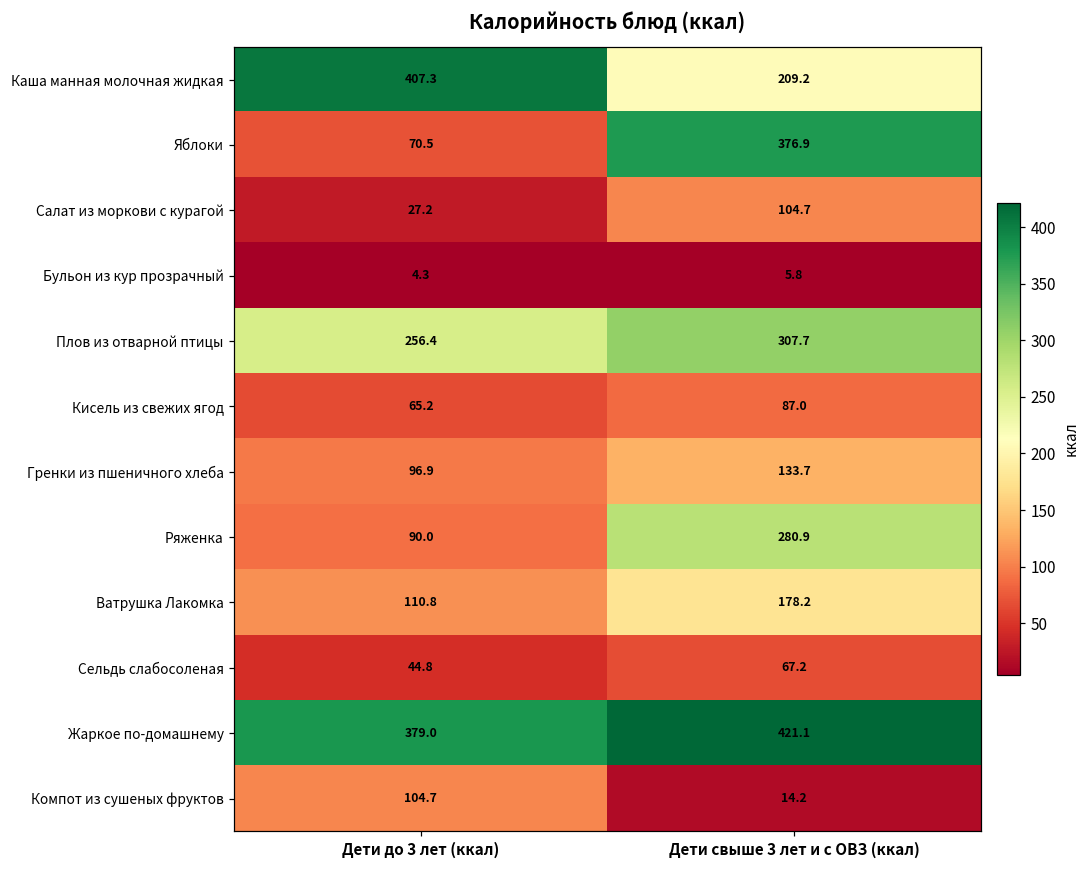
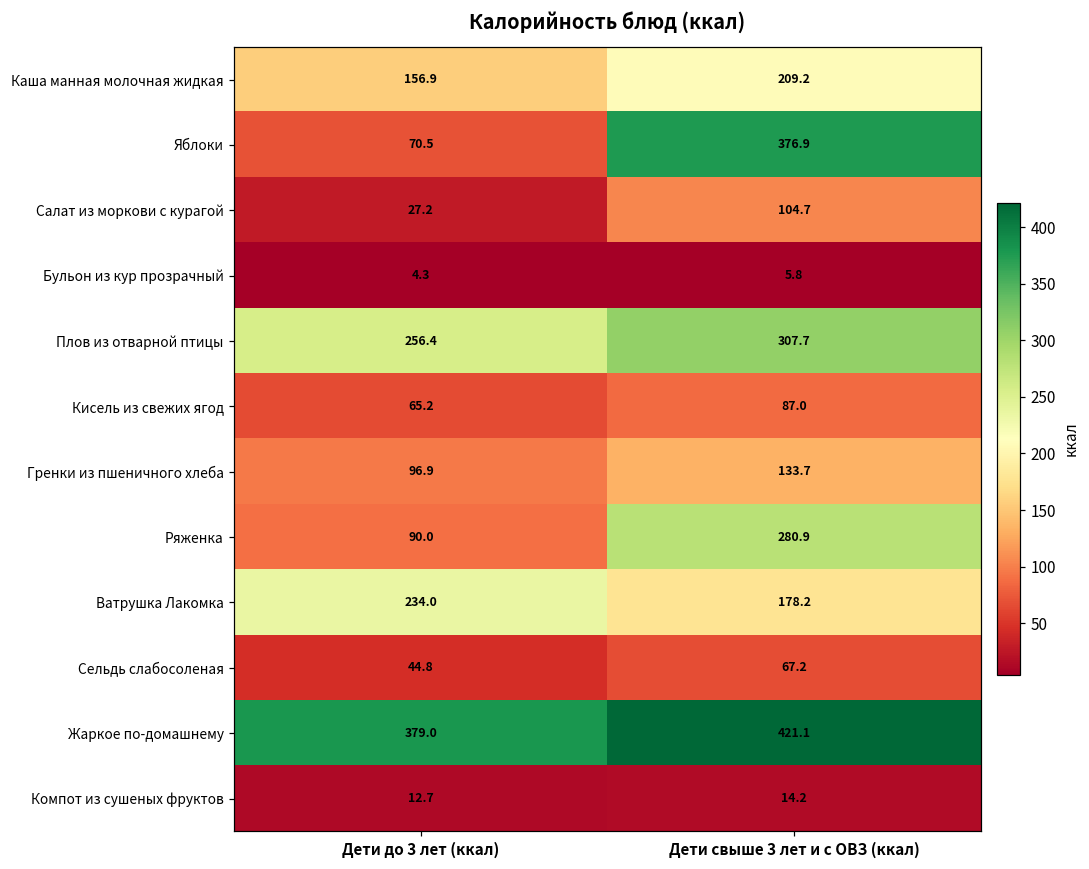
Каша манная молочная жидкая, Дети до 3 лет (ккал): 407.3 -> 156.9
Ватрушка Лакомка, Дети до 3 лет (ккал): 110.8 -> 234.0
Компот из сушеных фруктов, Дети до 3 лет (ккал): 104.7 -> 12.7
